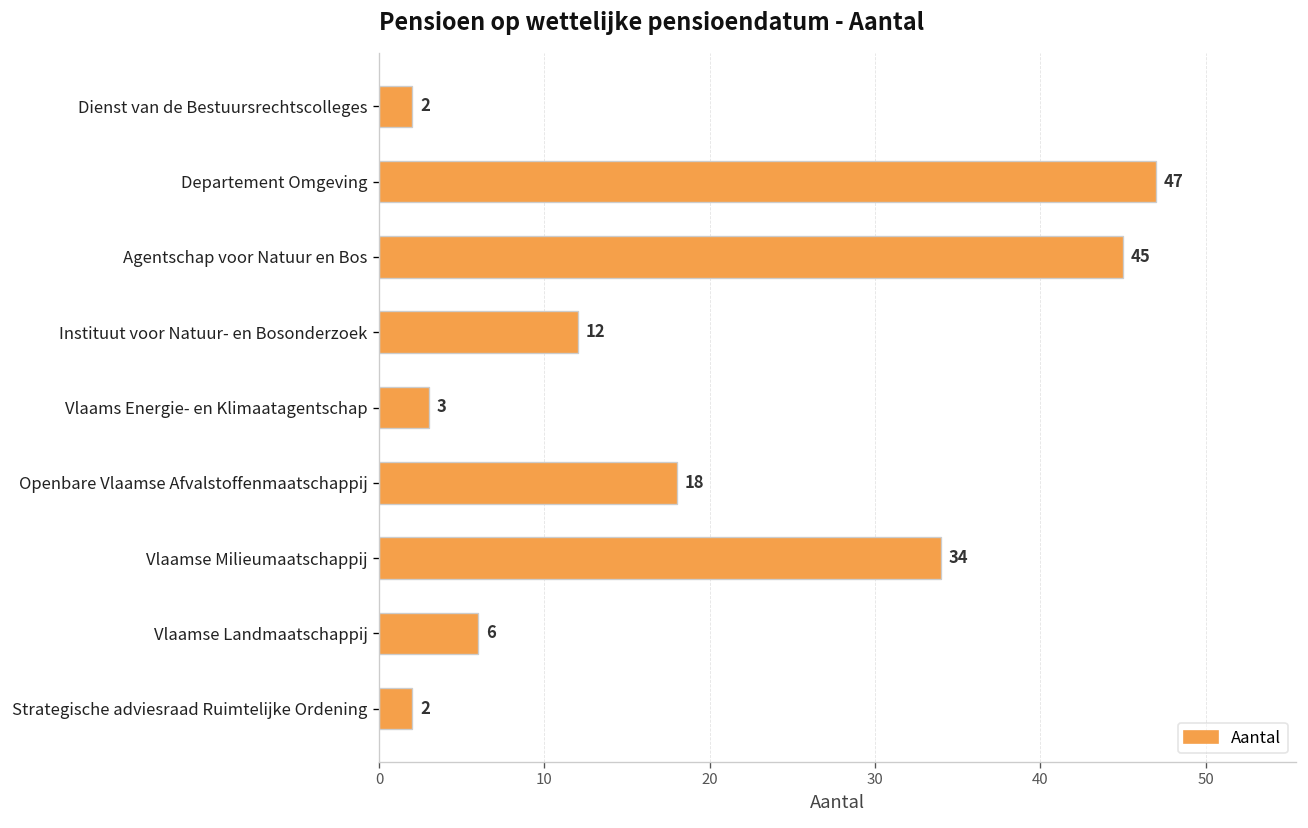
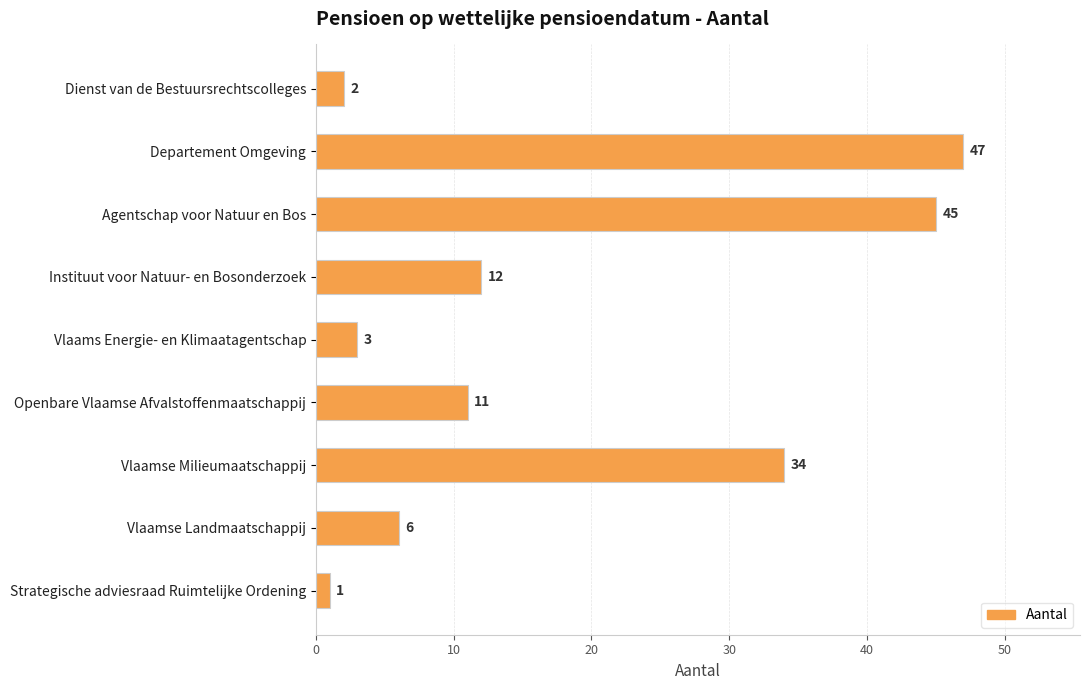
Openbare Vlaamse Afvalstoffenmaatschappij: 18 -> 11
Strategische adviesraad Ruimtelijke Ordening: 2 -> 1
